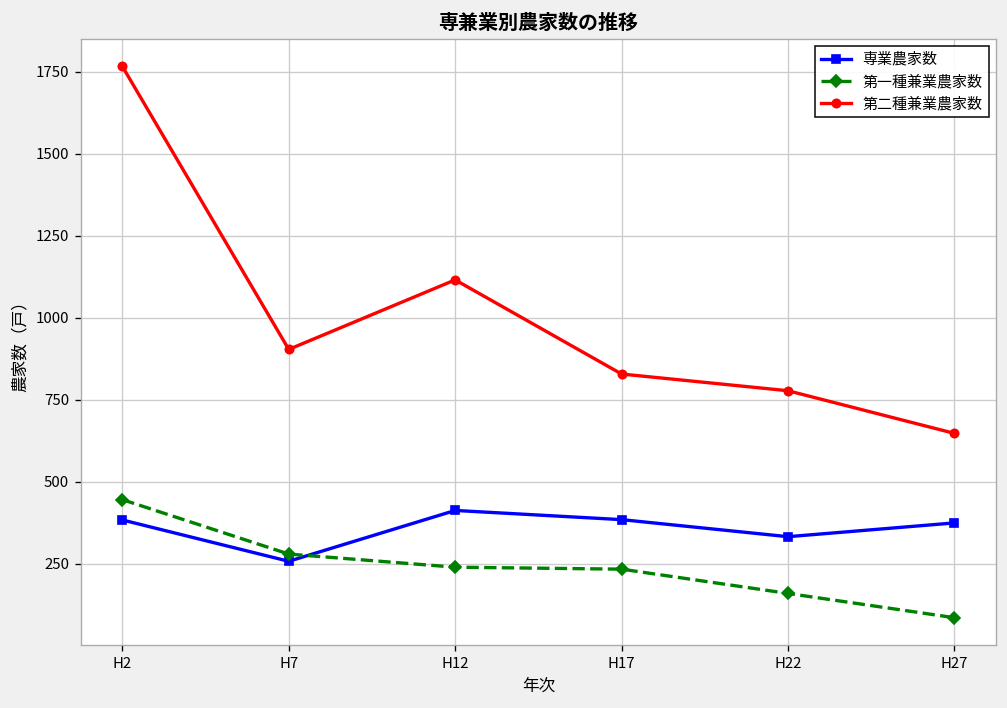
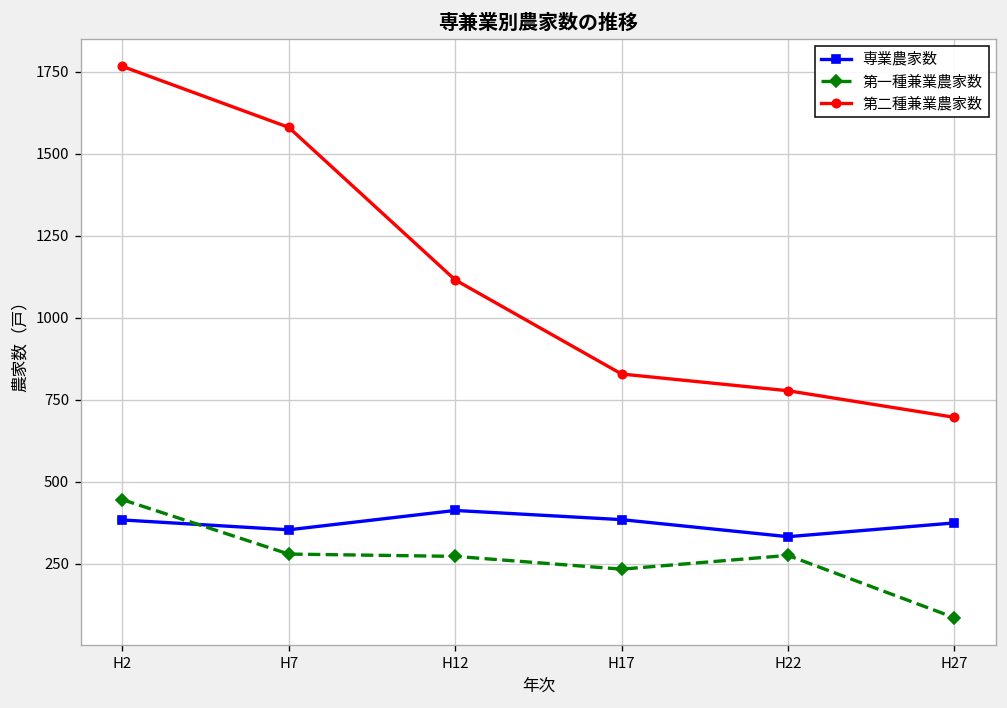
専業農家数, H7: 260 -> 350
第二種兼業農家数, H7: 900 -> 1580
第一種兼業農家数, H12: 240 -> 270
第一種兼業農家数, H22: 160 -> 280
第二種兼業農家数, H27: 650 -> 700
